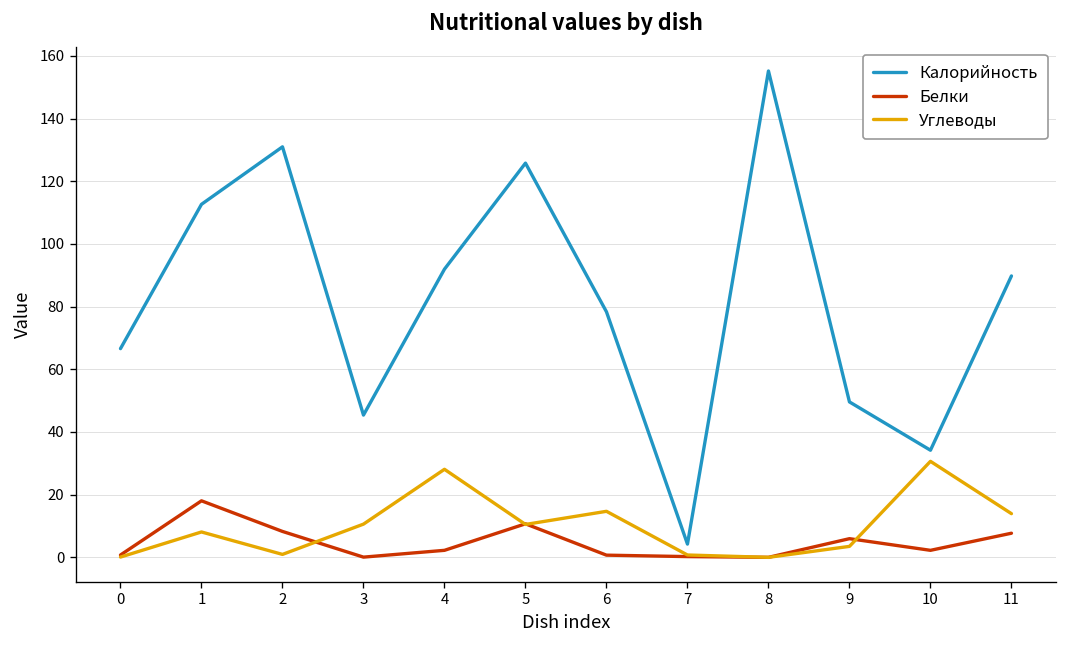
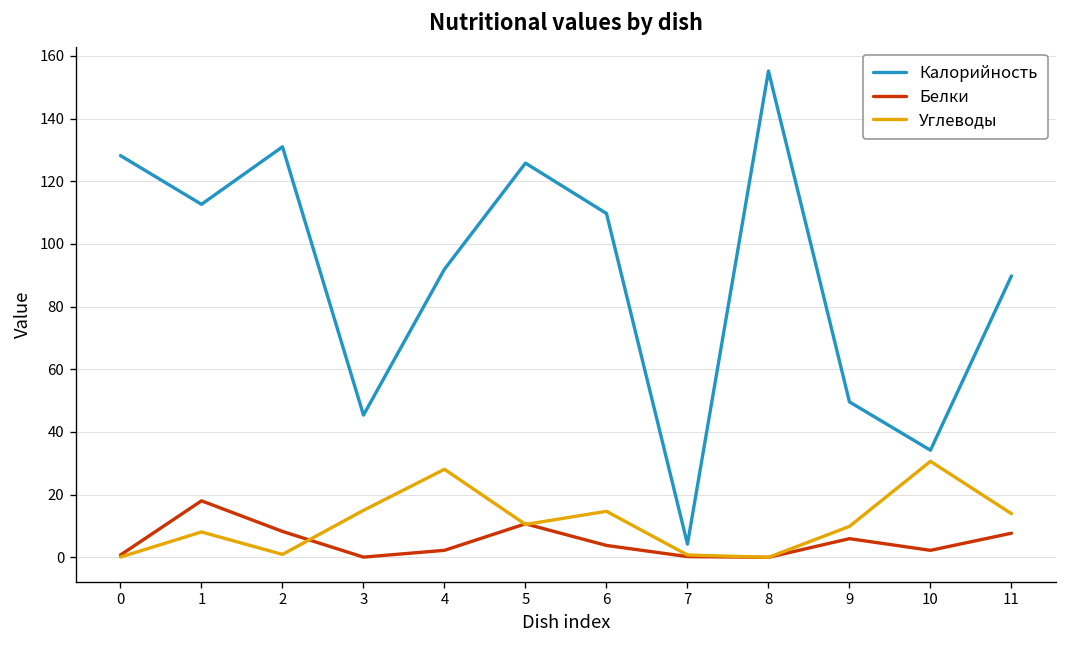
Калорийность, 0: 67 -> 128
Углеводы, 3: 11 -> 15
Калорийность, 6: 78 -> 110
Белки, 6: 1 -> 4
Углеводы, 9: 4 -> 10
